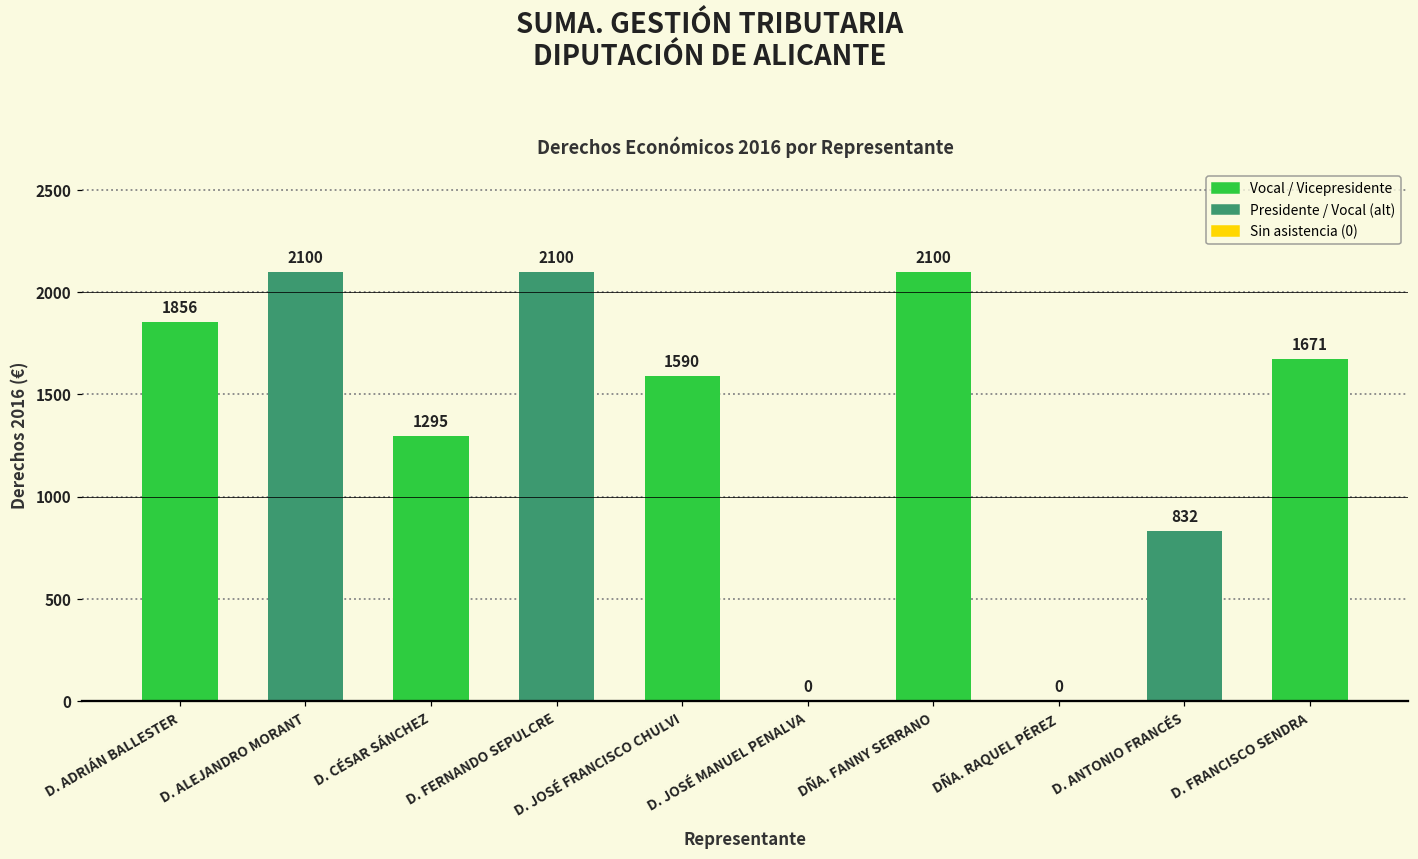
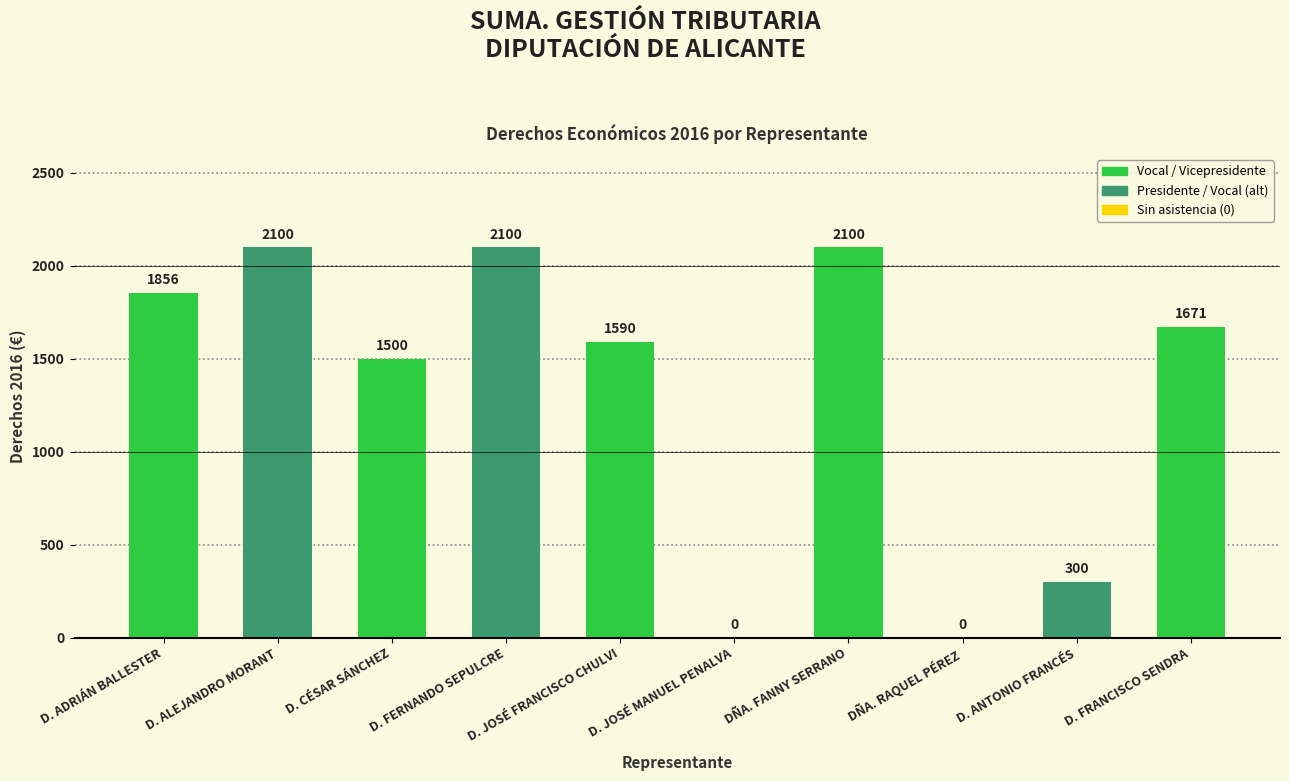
D. CÉSAR SÁNCHEZ: 1295 -> 1500
D. ANTONIO FRANCÉS: 832 -> 300
